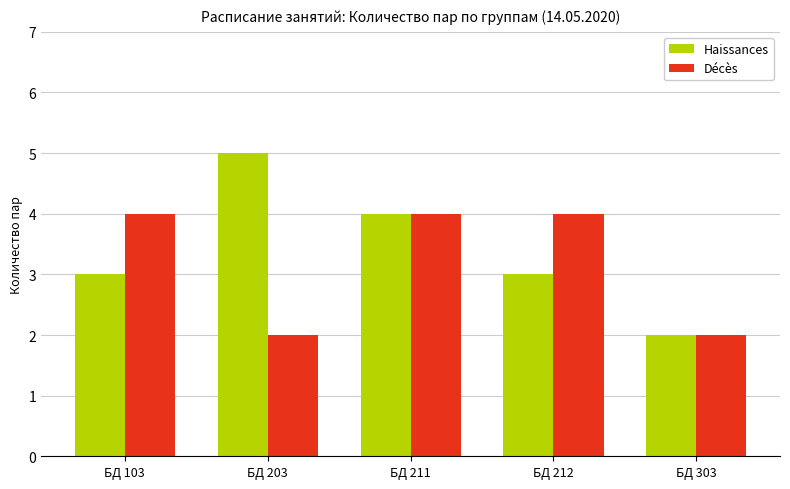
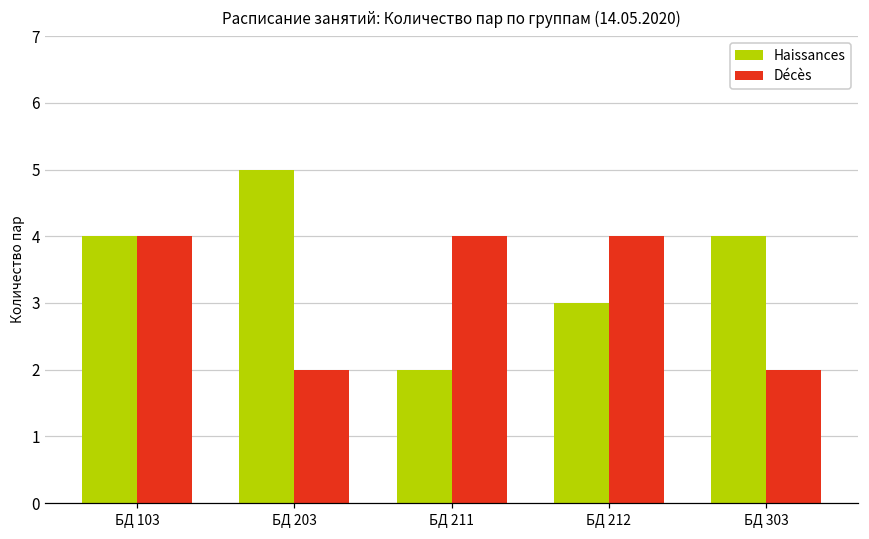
Наissances, БД 103: 3 -> 4
Наissances, БД 211: 4 -> 2
Наissances, БД 303: 2 -> 4
